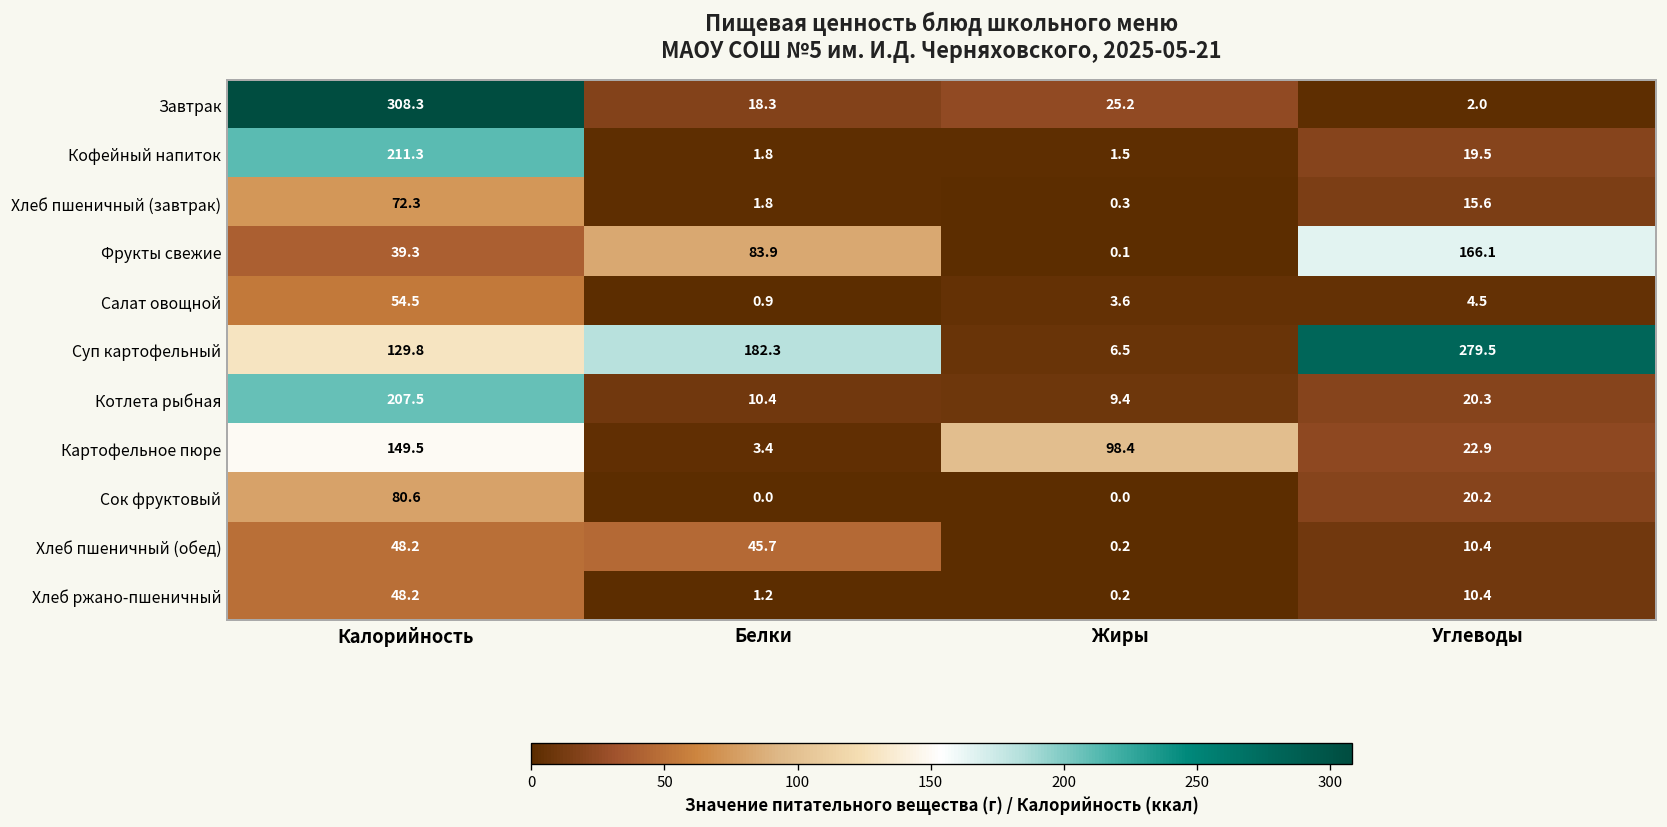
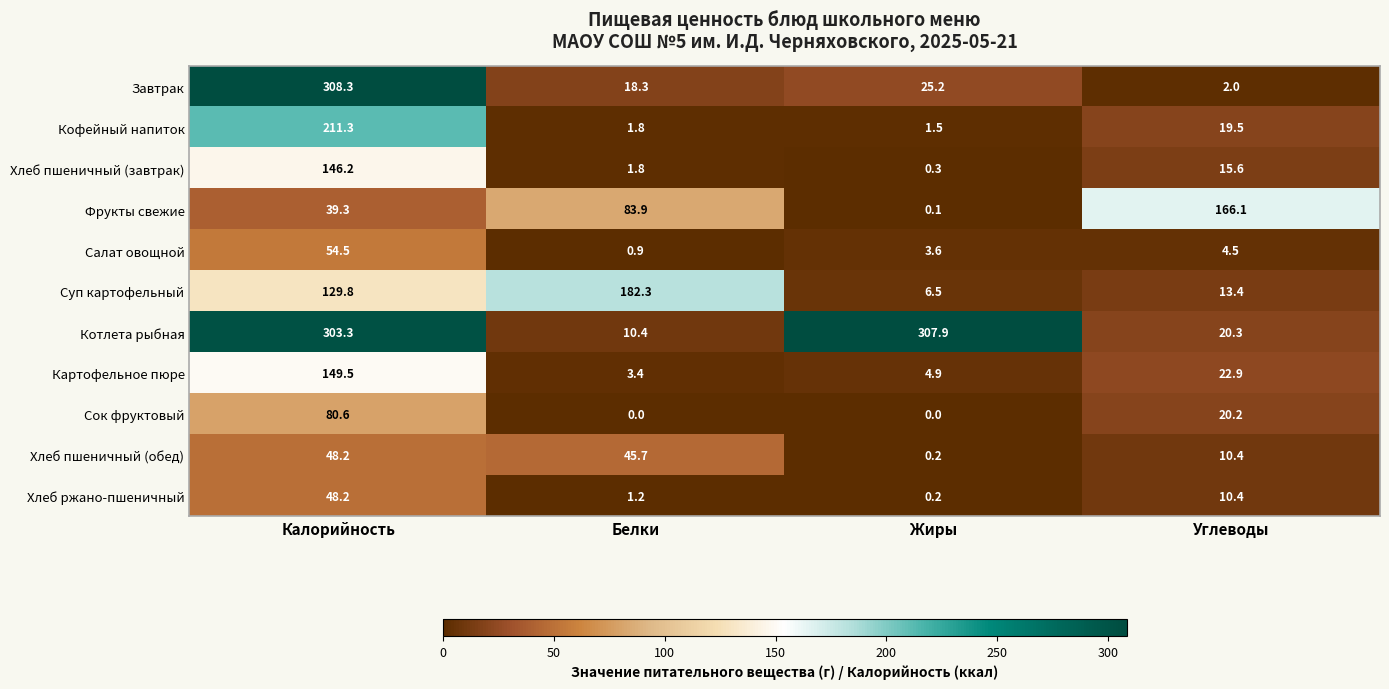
Хлеб пшеничный (завтрак), Калорийность: 72.3 -> 146.2
Суп картофельный, Углеводы: 279.5 -> 13.4
Котлета рыбная, Калорийность: 207.5 -> 303.3
Котлета рыбная, Жиры: 9.4 -> 307.9
Картофельное пюре, Жиры: 98.4 -> 4.9
